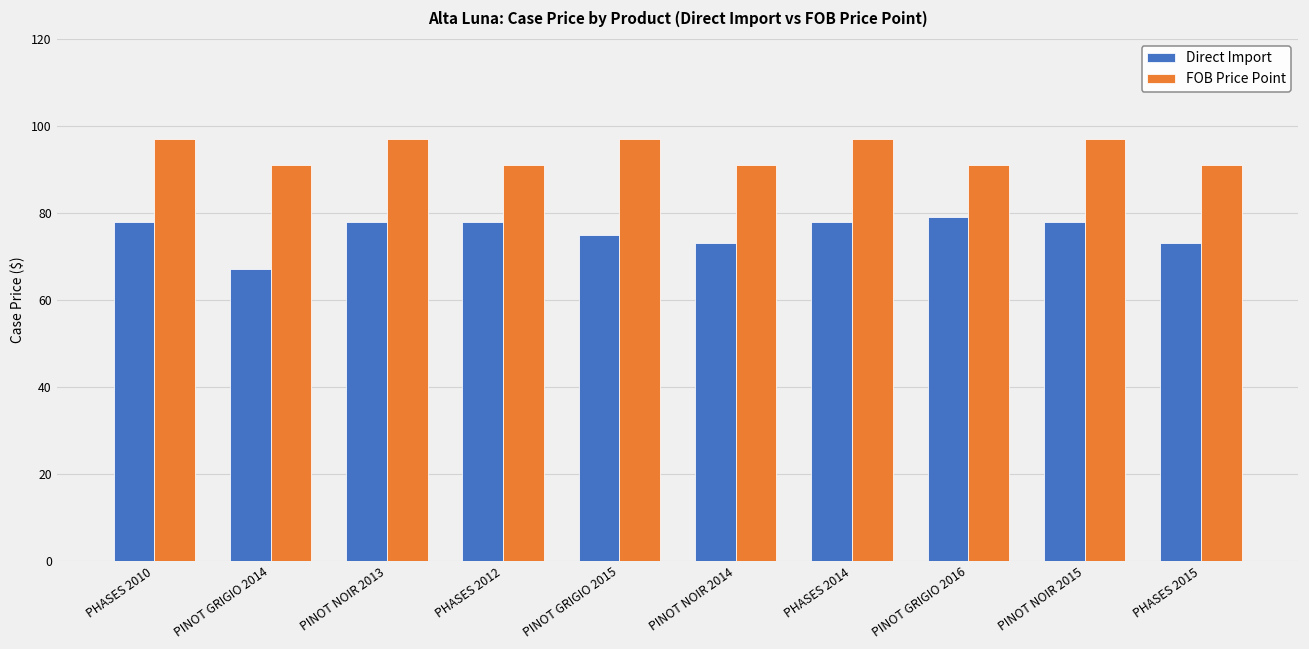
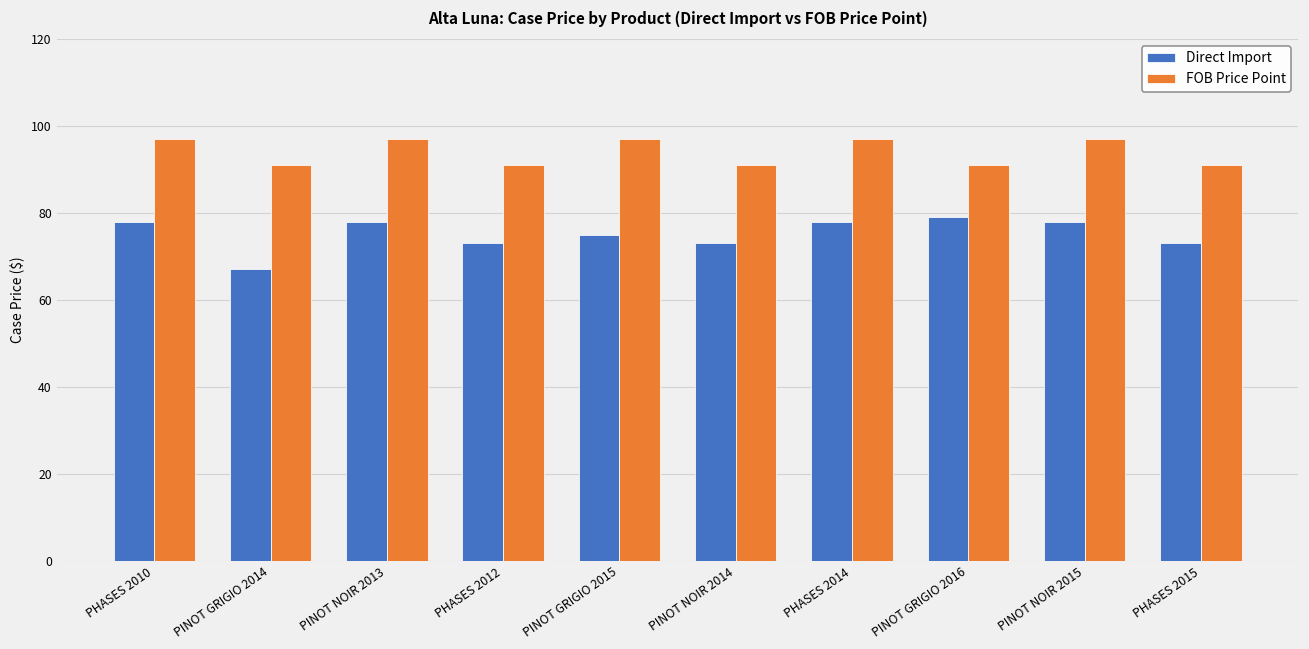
Direct Import, PHASES 2012: 78 -> 73
